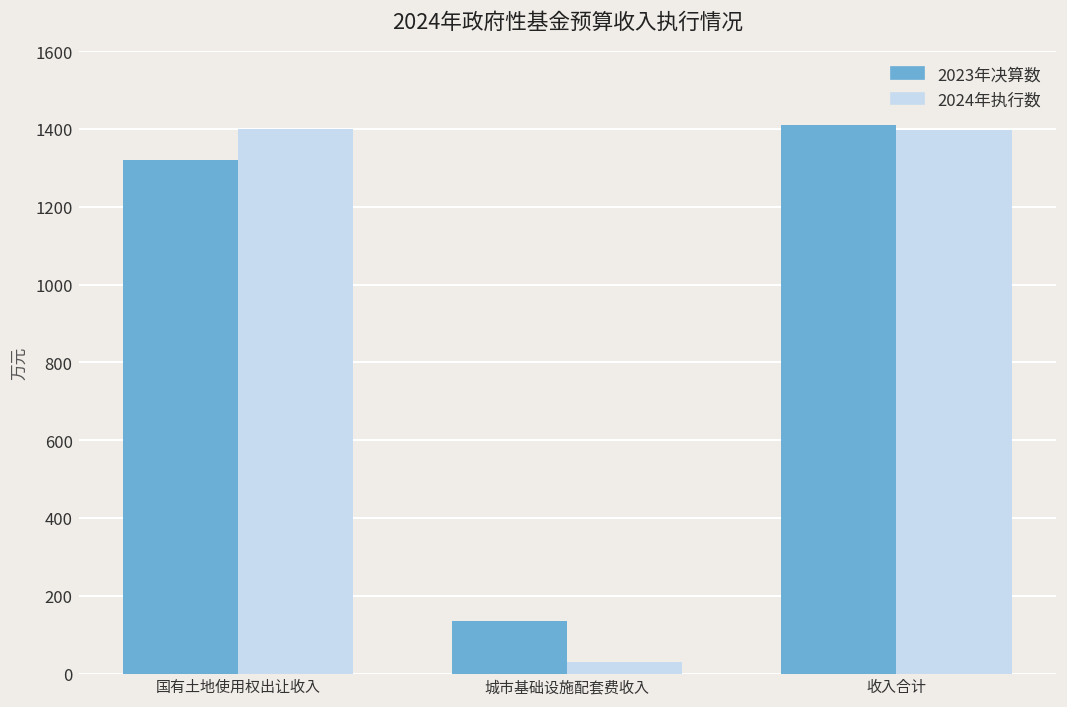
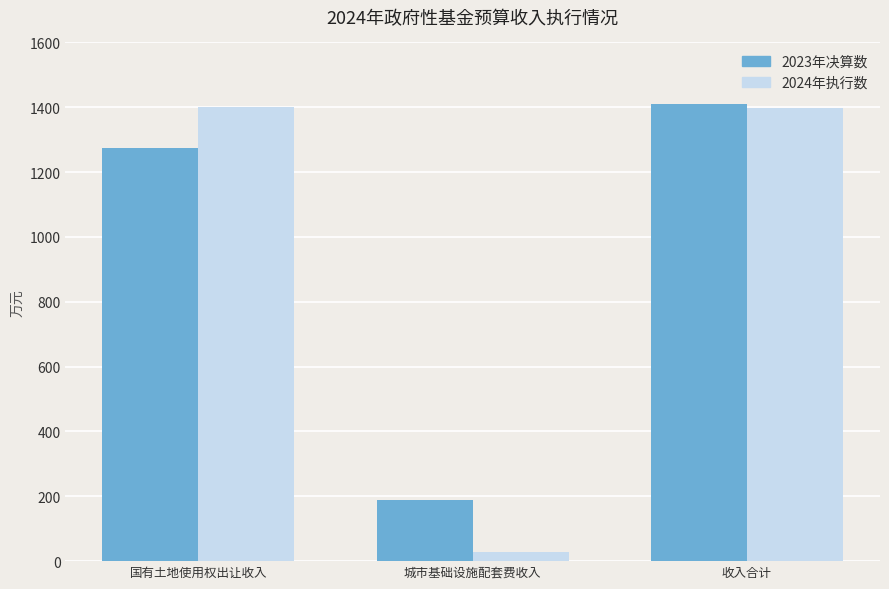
2023年决算数, 国有土地使用权出让收入: 1320 -> 1270
2023年决算数, 城市基础设施配套费收入: 140 -> 190
